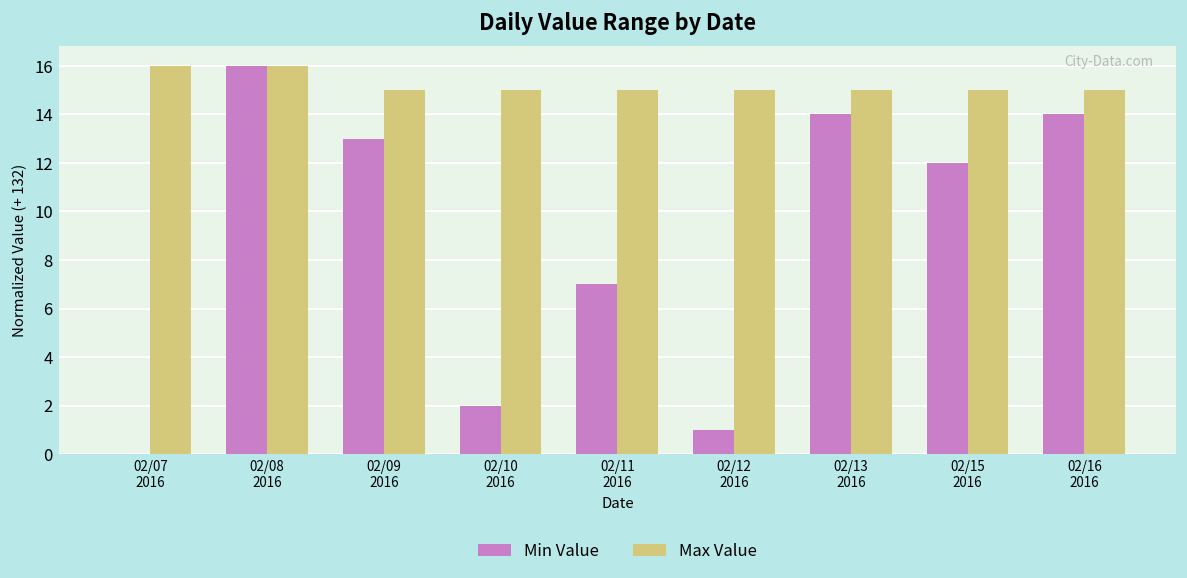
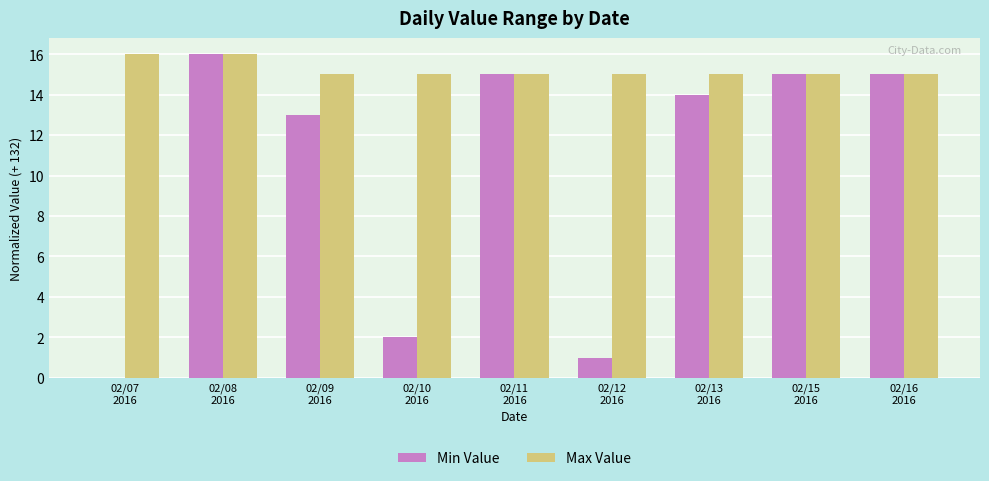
Min Value, 02/11 2016: 7.0 -> 15.0
Min Value, 02/15 2016: 12.0 -> 15.0
Min Value, 02/16 2016: 14.0 -> 15.0
